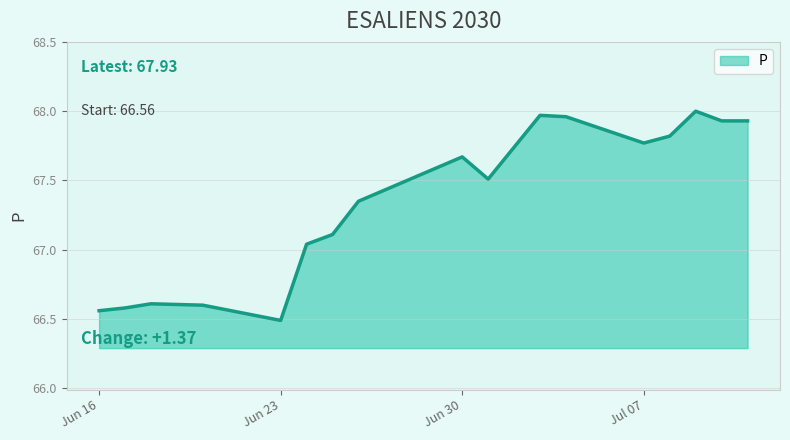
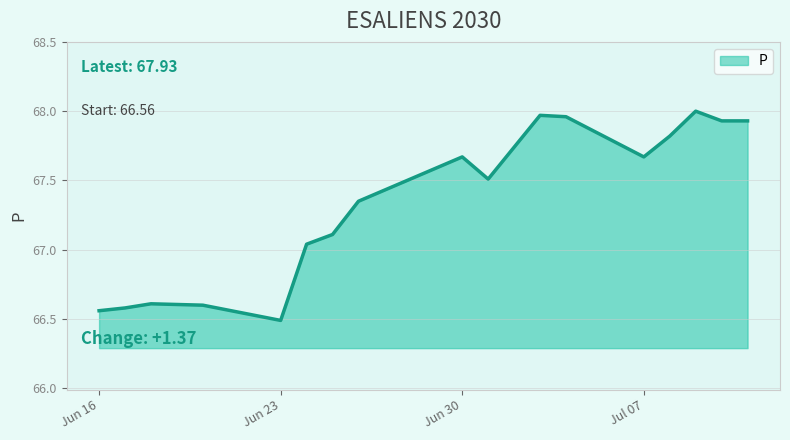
Jul 07: 67.77 -> 67.67
